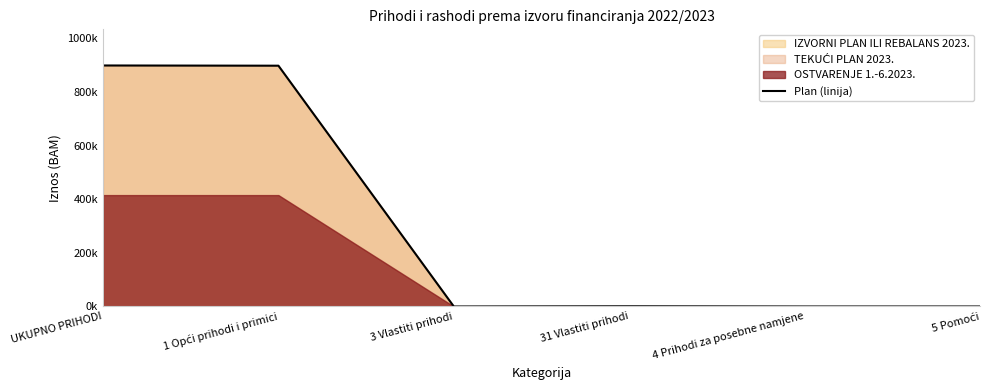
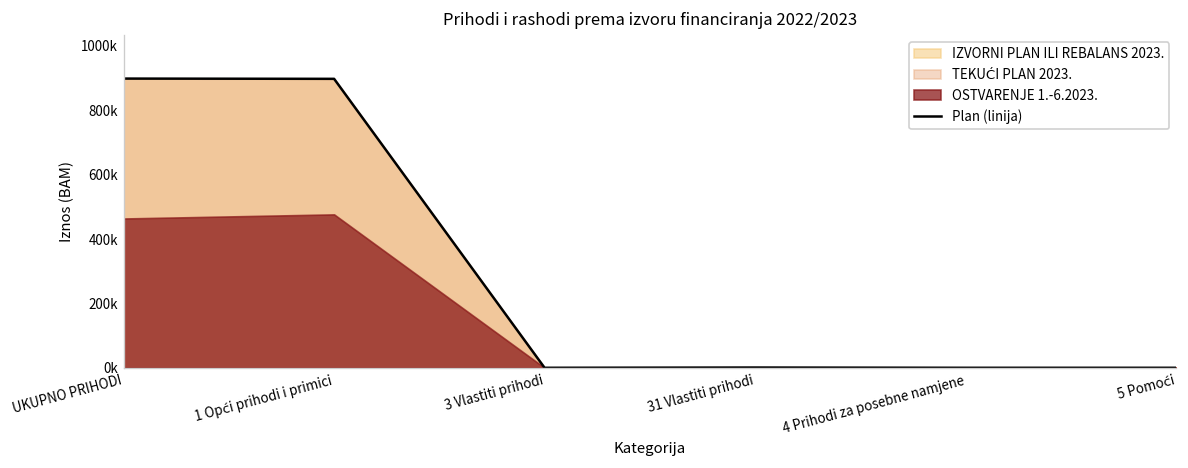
OSTVARENJE 1.-6.2023., UKUPNO PRIHODI: 420000 -> 460000
OSTVARENJE 1.-6.2023., 1 Opći prihodi i primici: 420000 -> 480000
